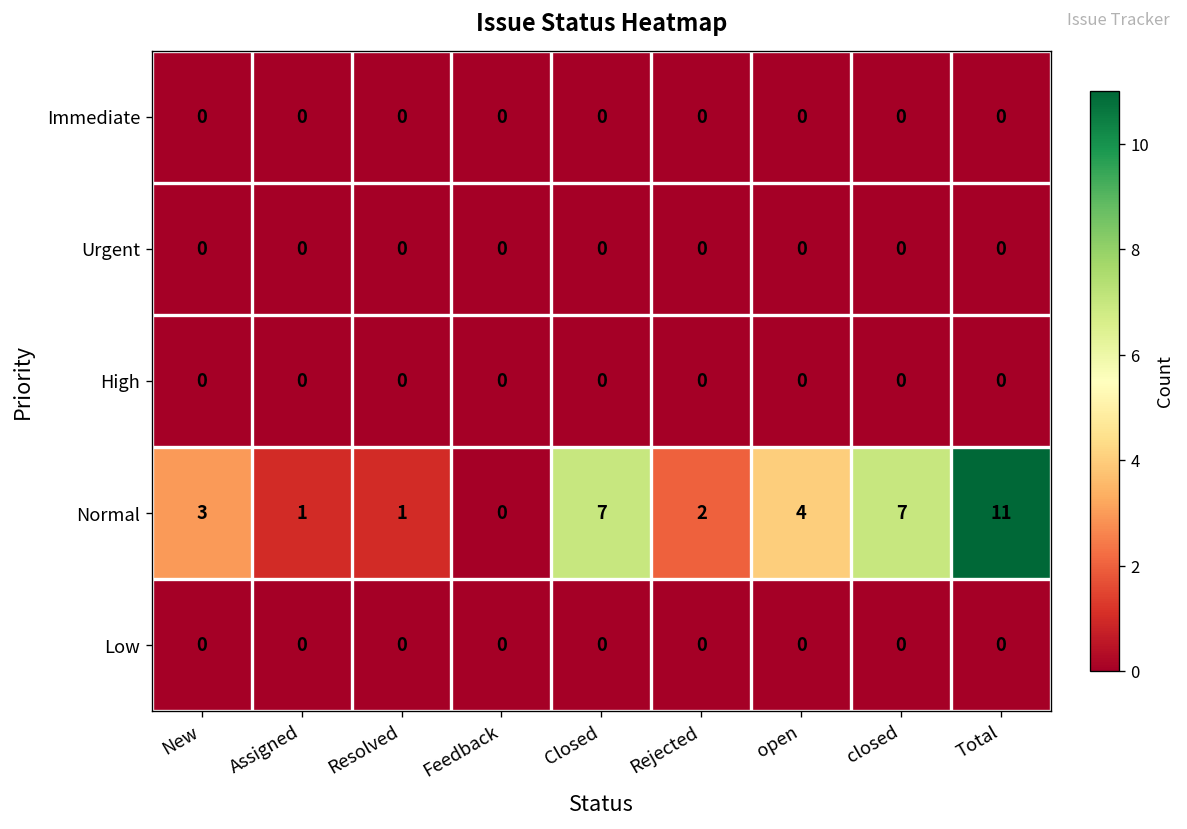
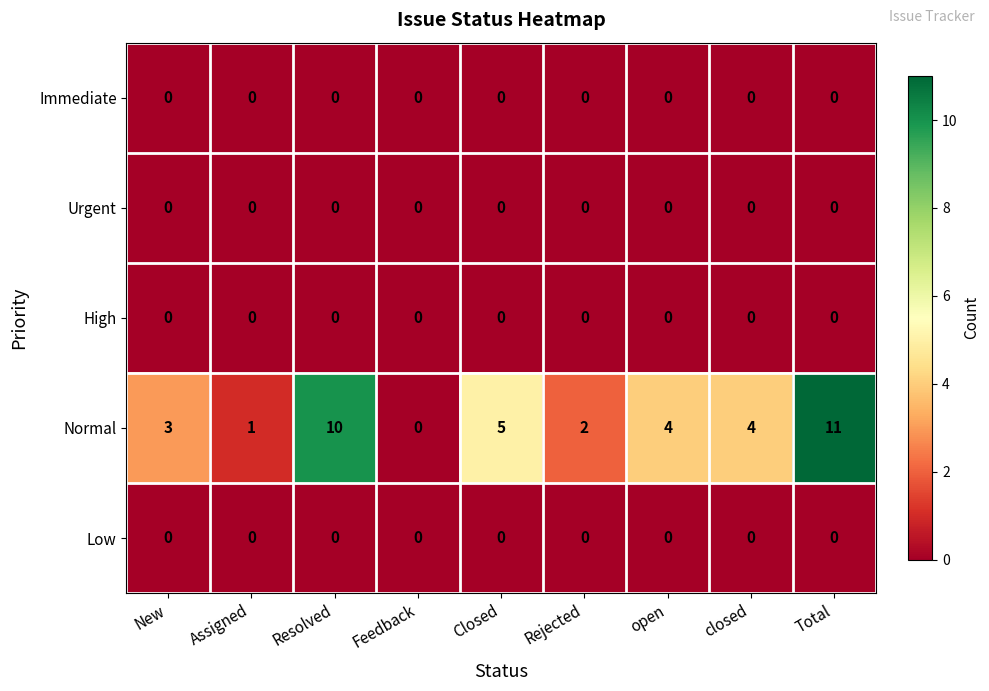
Normal, Resolved: 1 -> 10
Normal, Closed: 7 -> 5
Normal, closed: 7 -> 4
